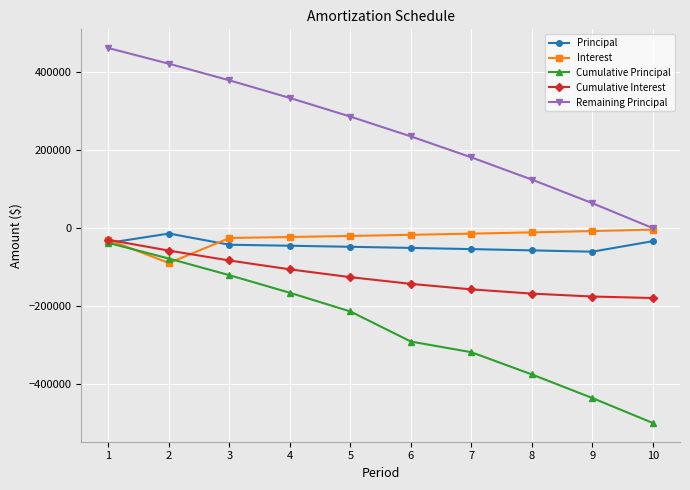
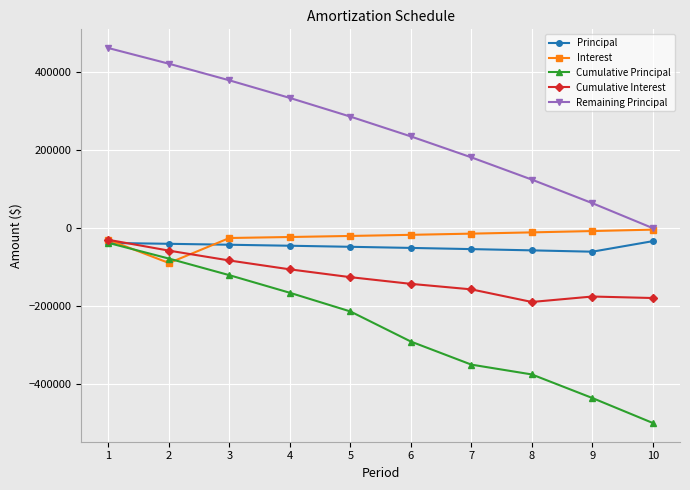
Principal, 2: -10000 -> -40000
Cumulative Principal, 7: -320000 -> -350000
Cumulative Interest, 8: -170000 -> -190000
